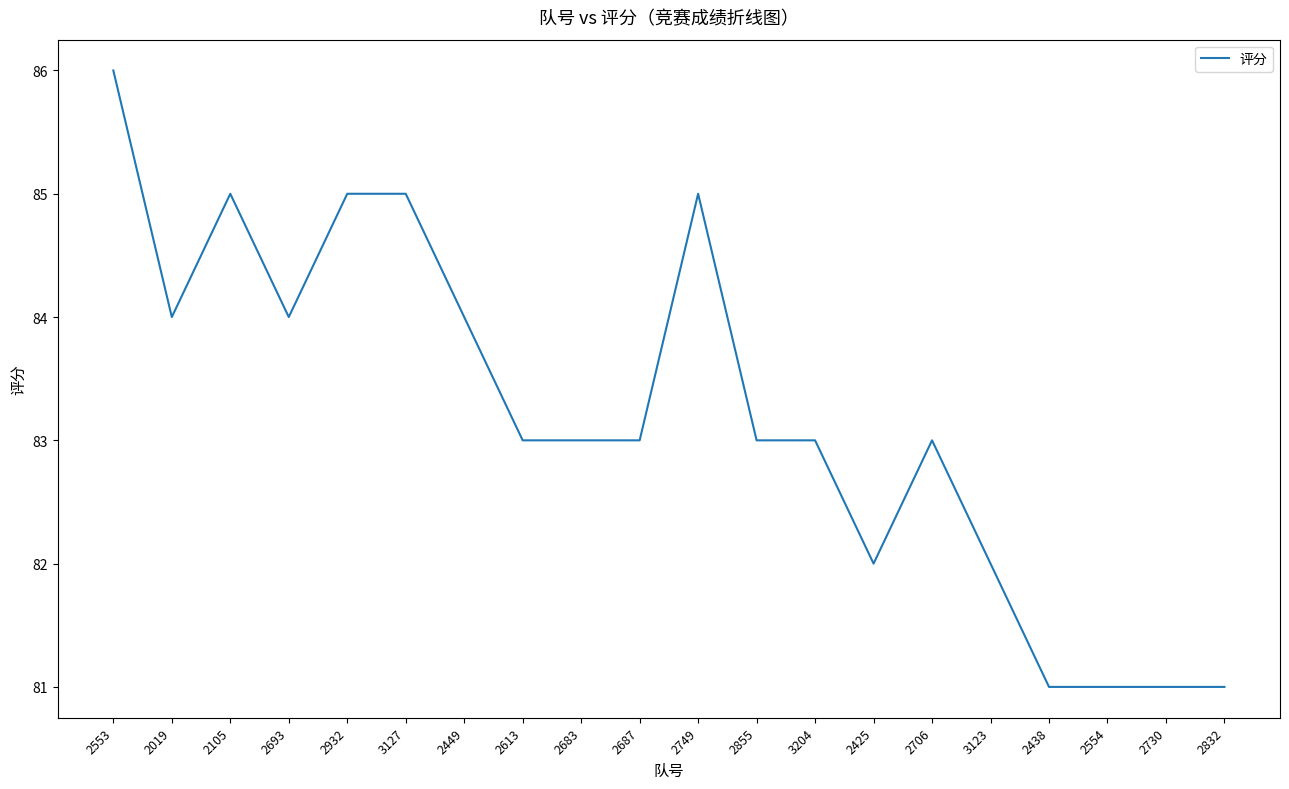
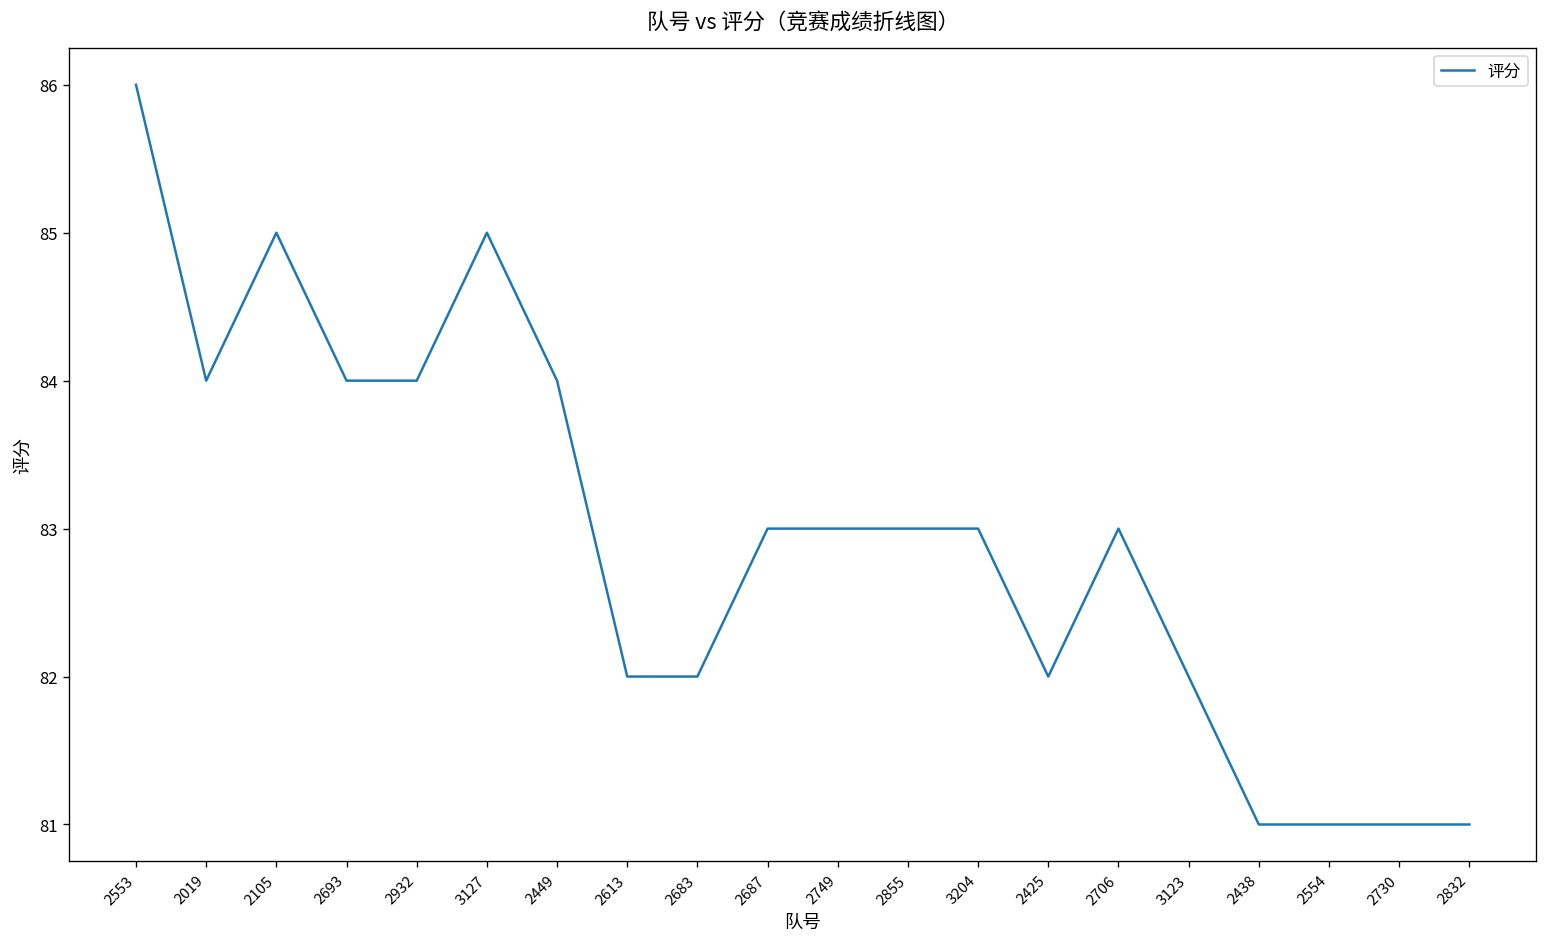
2932: 85 -> 84
2613: 83 -> 82
2683: 83 -> 82
2749: 85 -> 83
